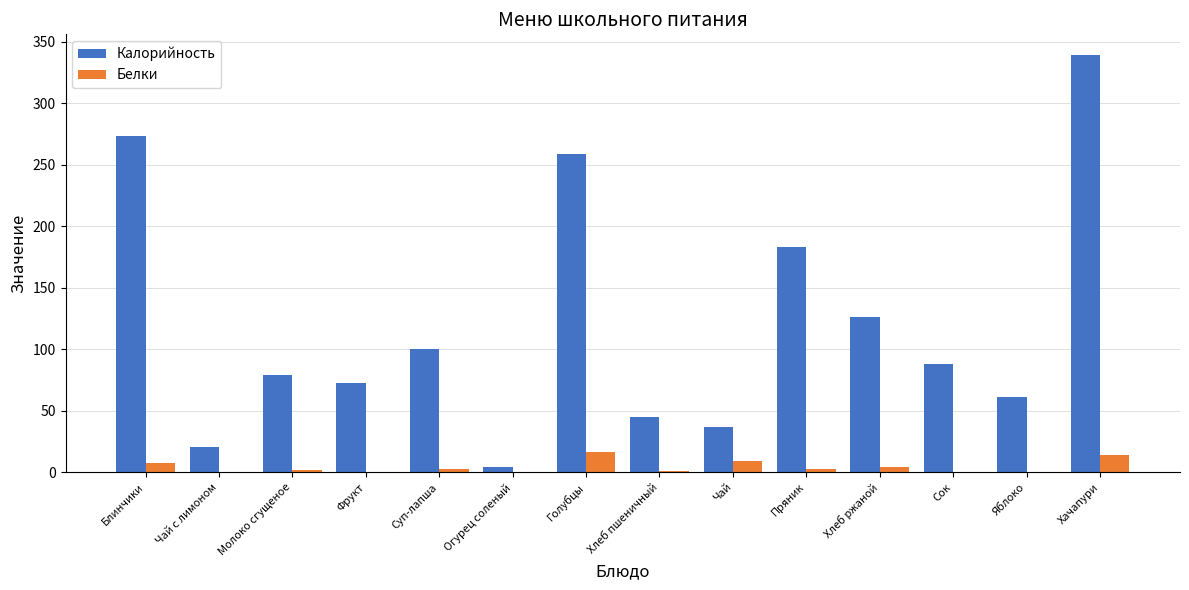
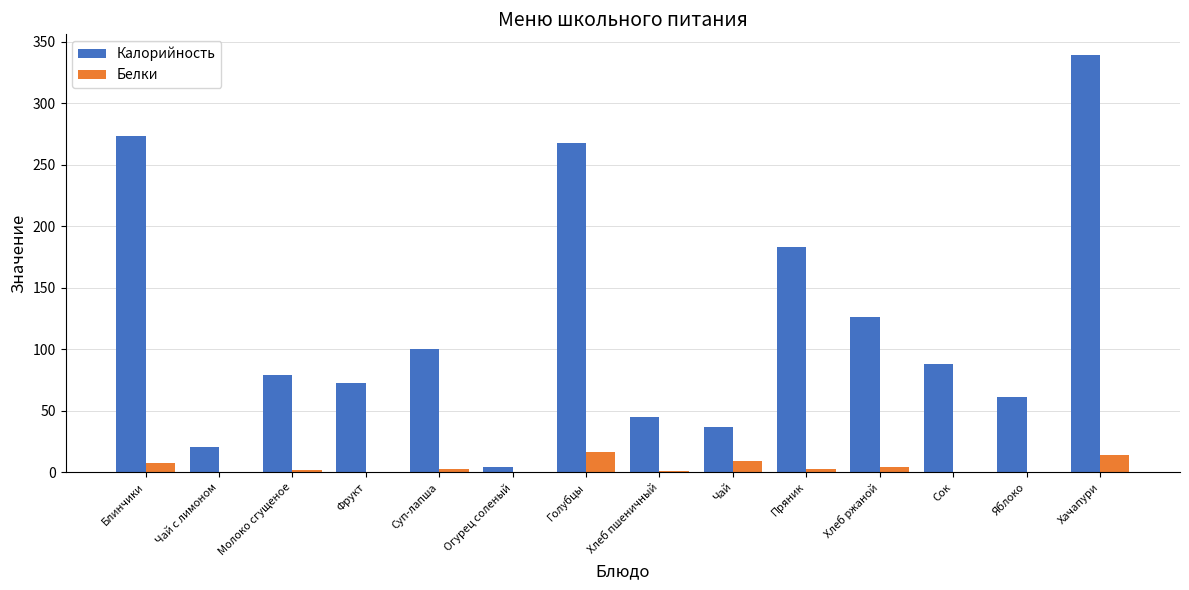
Калорийность, Голубцы: 259 -> 268
